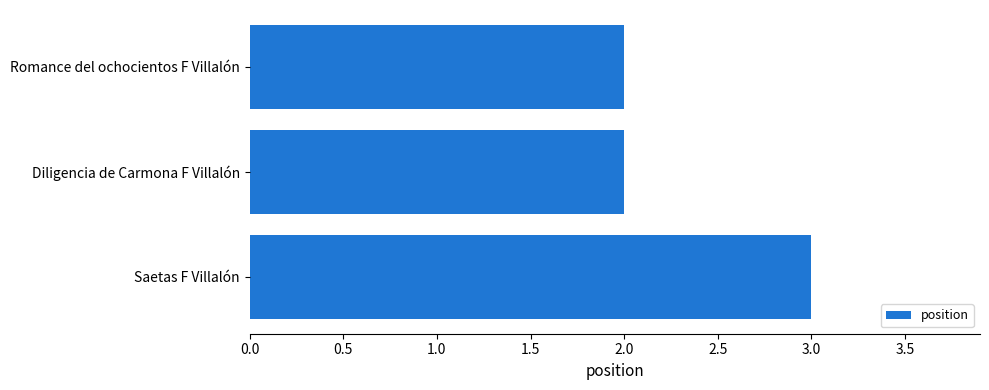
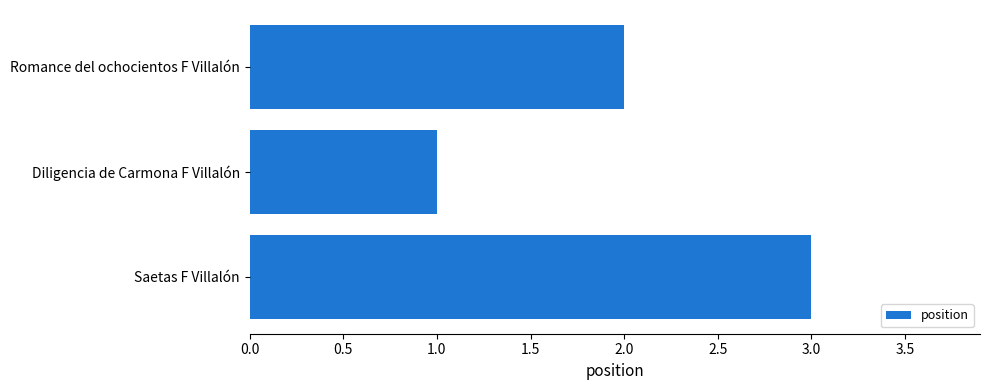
Diligencia de Carmona F Villalón: 2 -> 1
